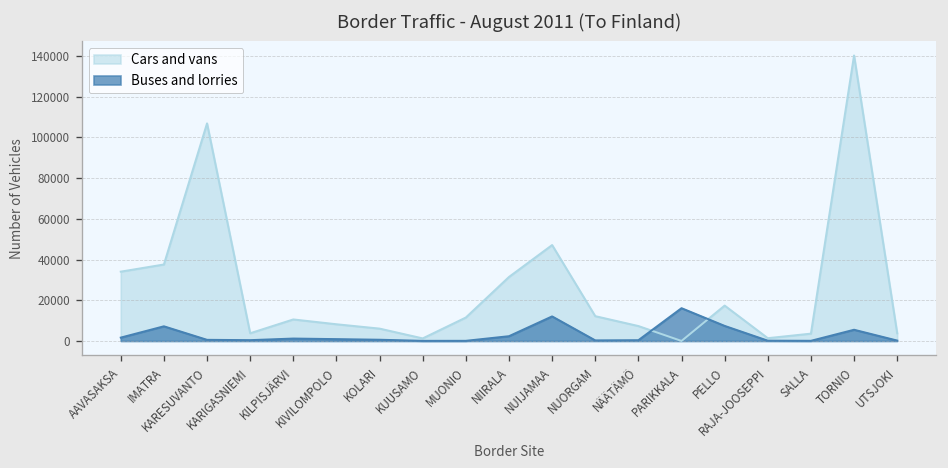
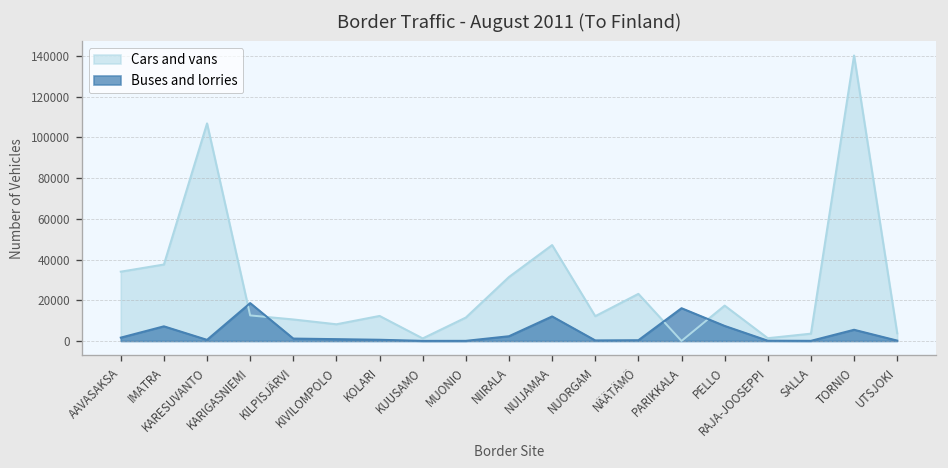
Cars and vans, KARIGASNIEMI: 4000 -> 13000
Buses and lorries, KARIGASNIEMI: 0 -> 19000
Cars and vans, KOLARI: 6000 -> 12000
Cars and vans, NÄÄTÄMÖ: 7000 -> 23000
